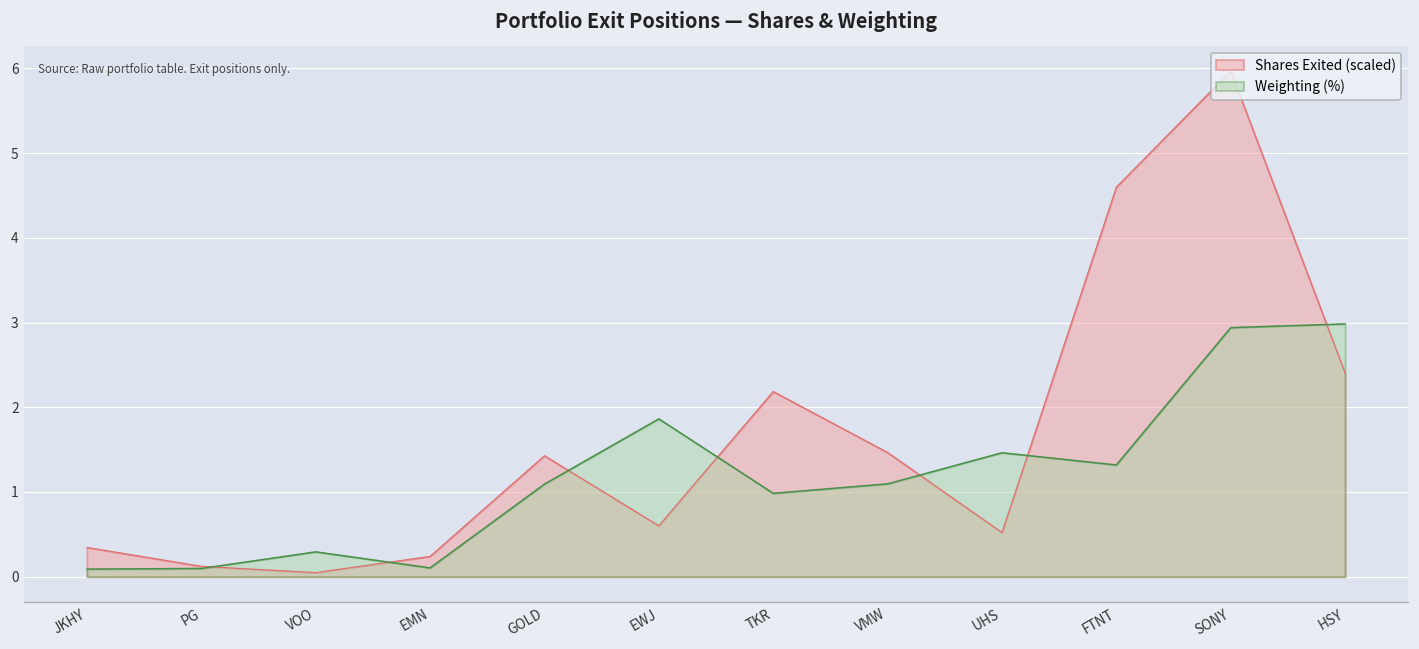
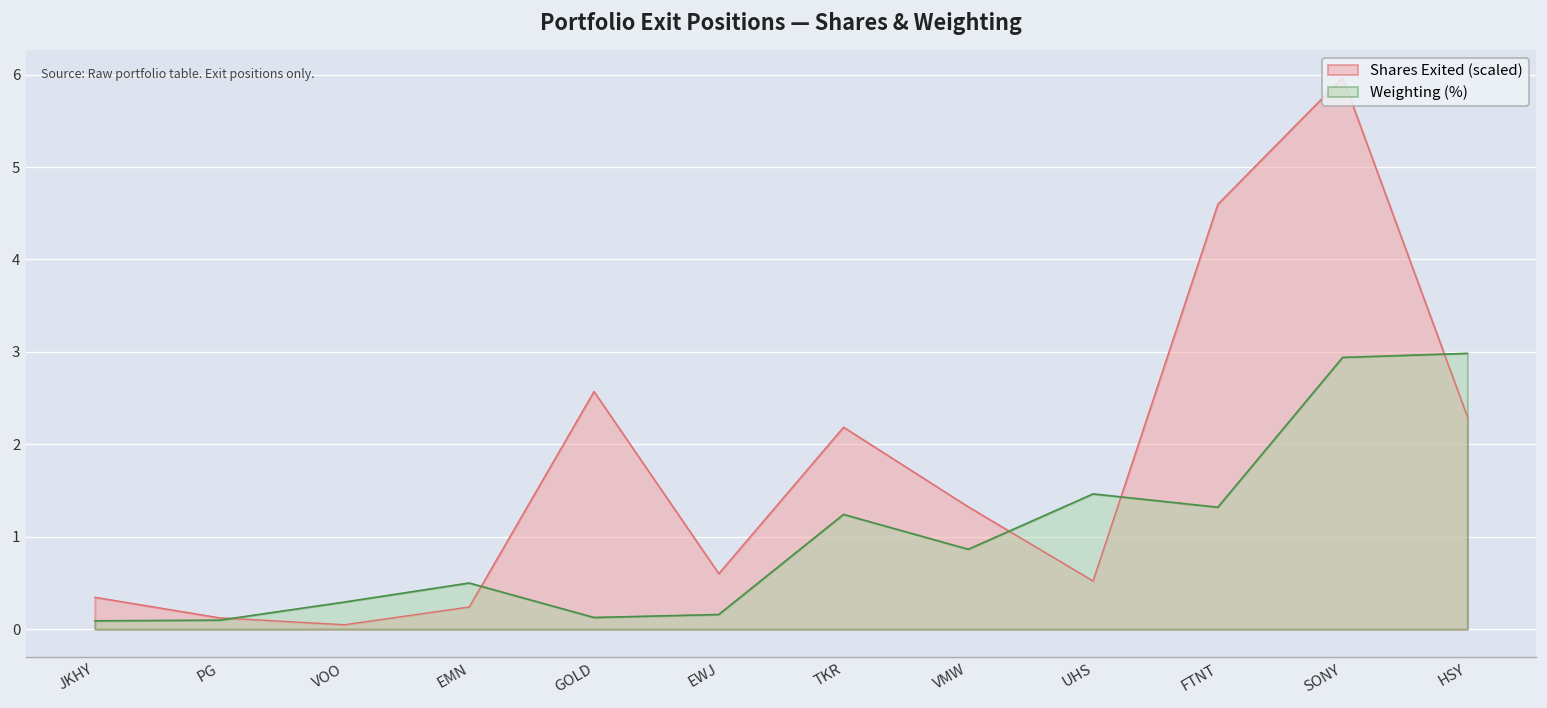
Weighting (%), EMN: 0.1 -> 0.5
Shares Exited (scaled), GOLD: 1.4 -> 2.6
Weighting (%), GOLD: 1.1 -> 0.1
Weighting (%), EWJ: 1.9 -> 0.2
Weighting (%), TKR: 1.0 -> 1.2
Shares Exited (scaled), VMW: 1.5 -> 1.3
Weighting (%), VMW: 1.1 -> 0.9
Shares Exited (scaled), HSY: 2.4 -> 2.3
